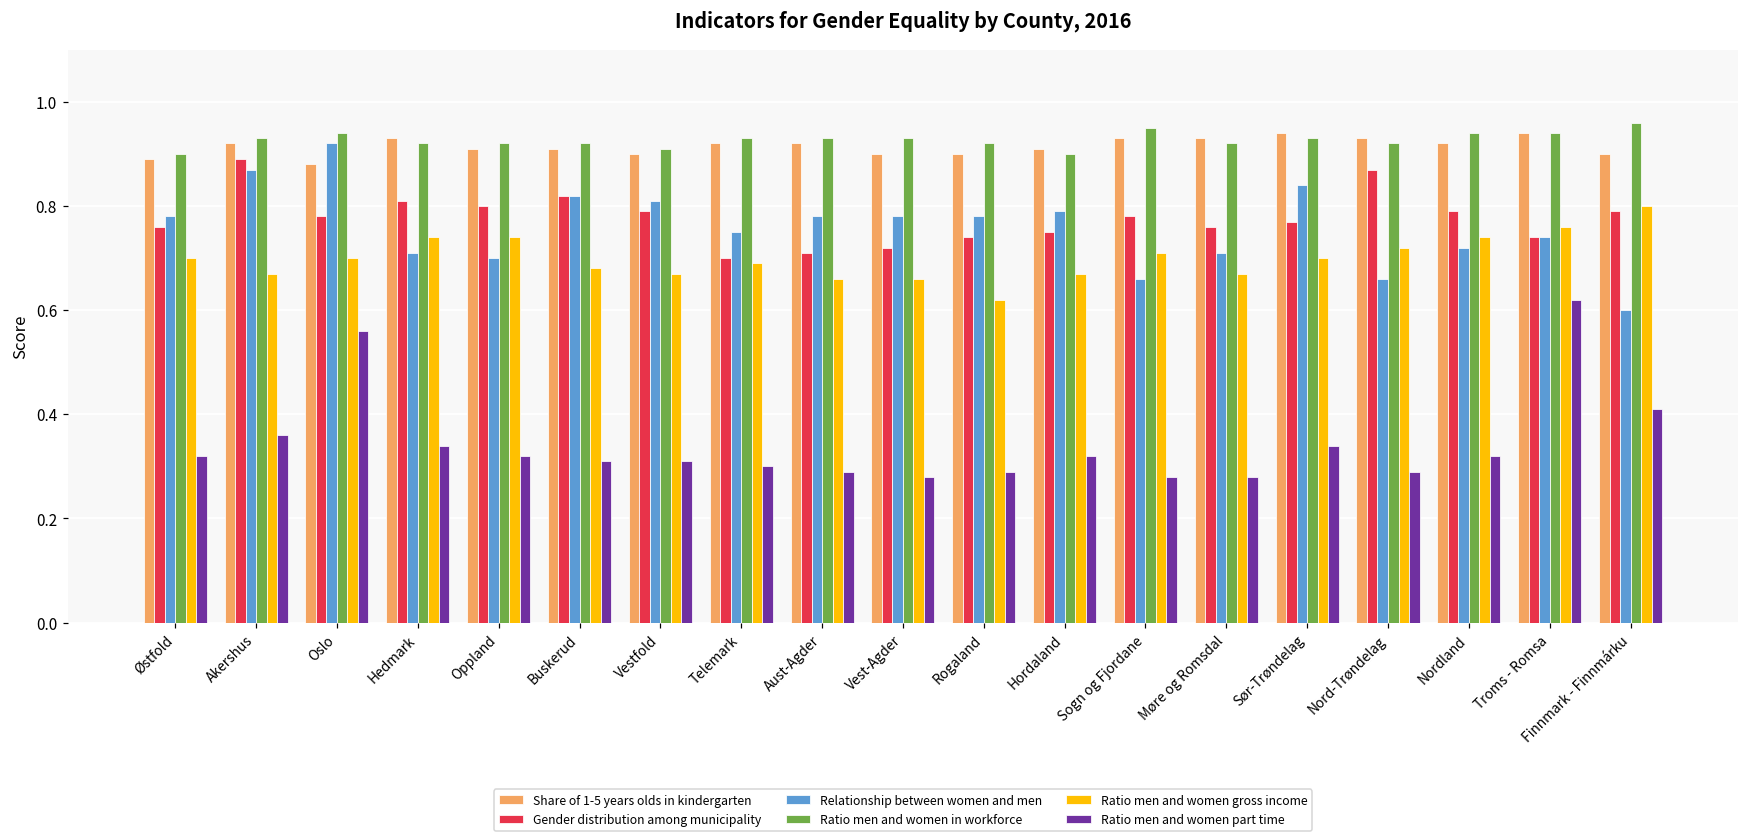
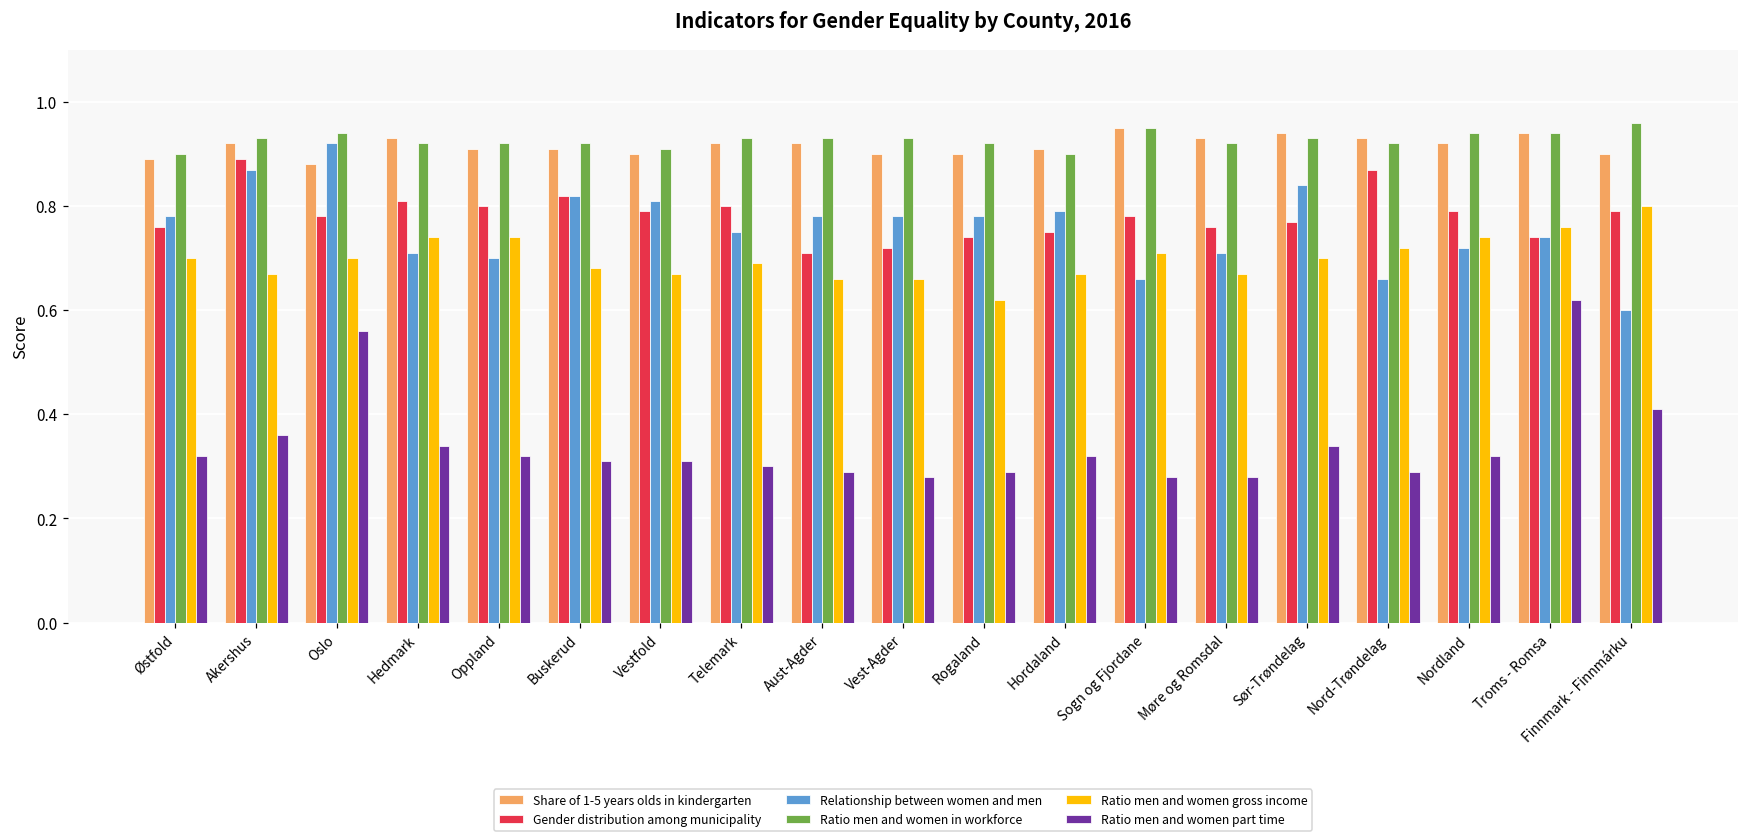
Gender distribution among municipality, Telemark: 0.7 -> 0.8
Share of 1-5 years olds in kindergarten, Sogn og Fjordane: 0.93 -> 0.95
